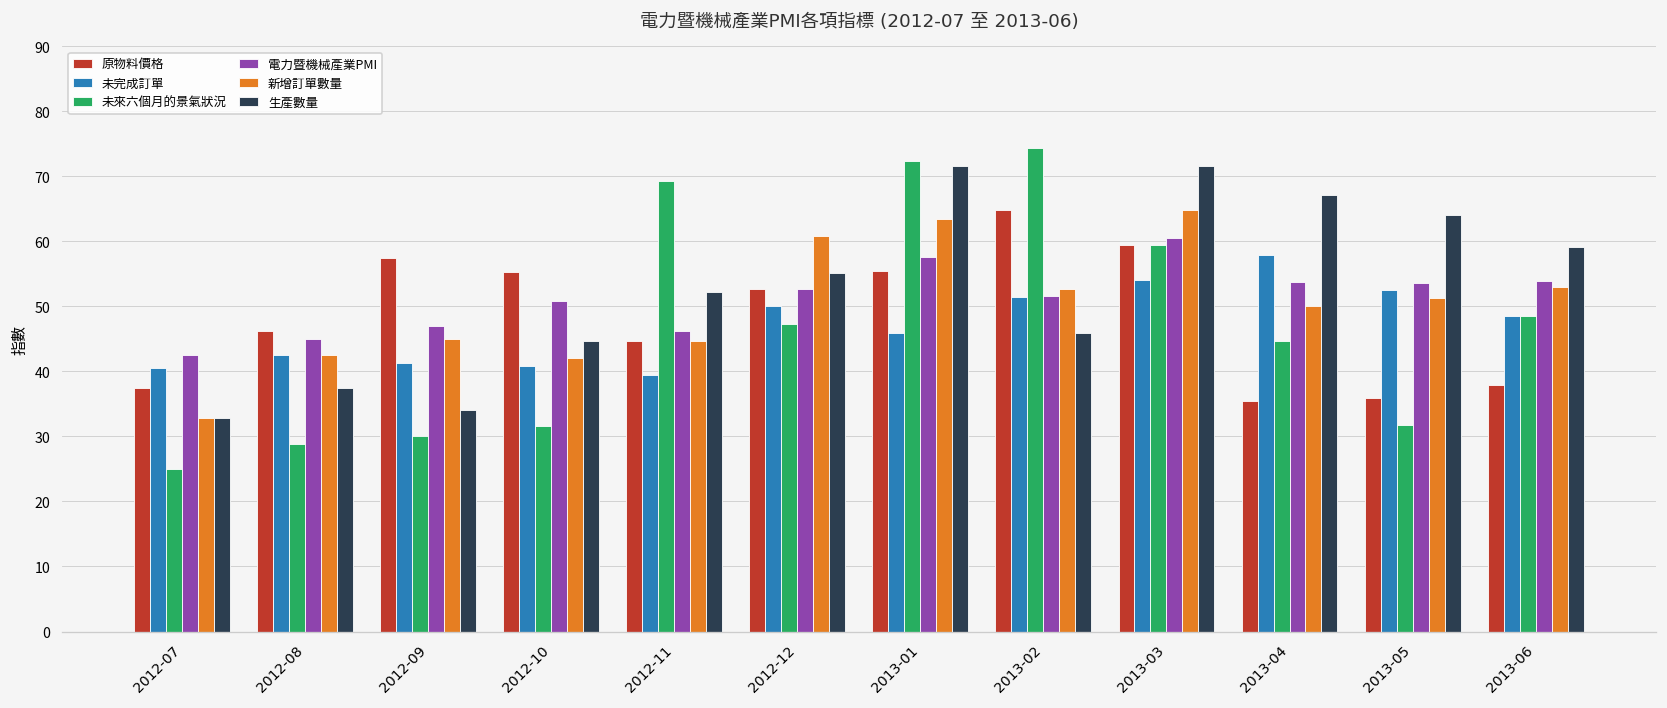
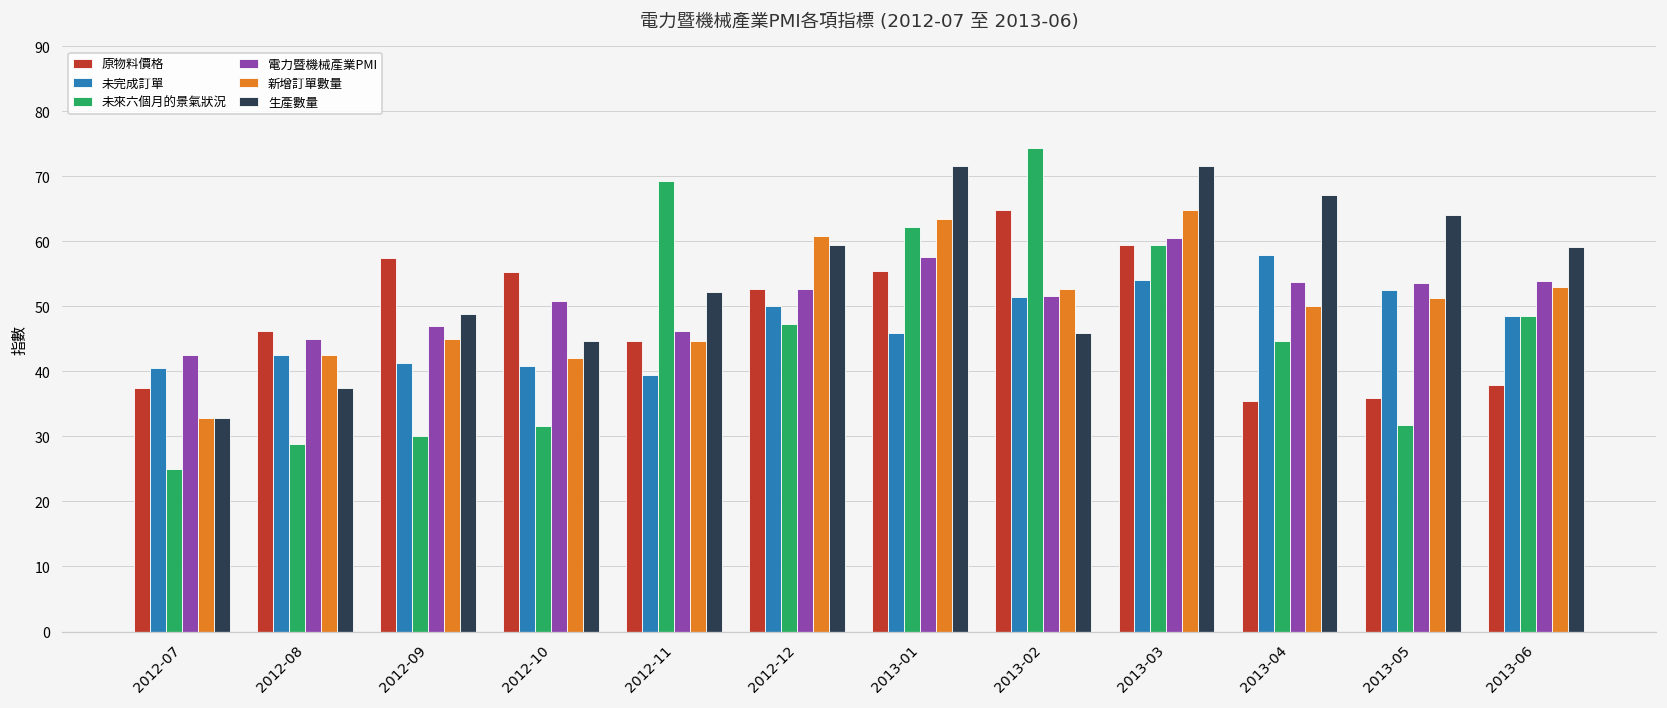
生產數量, 2012-09: 34 -> 49
生產數量, 2012-12: 55 -> 60
未來六個月的景氣狀況, 2013-01: 72 -> 62
